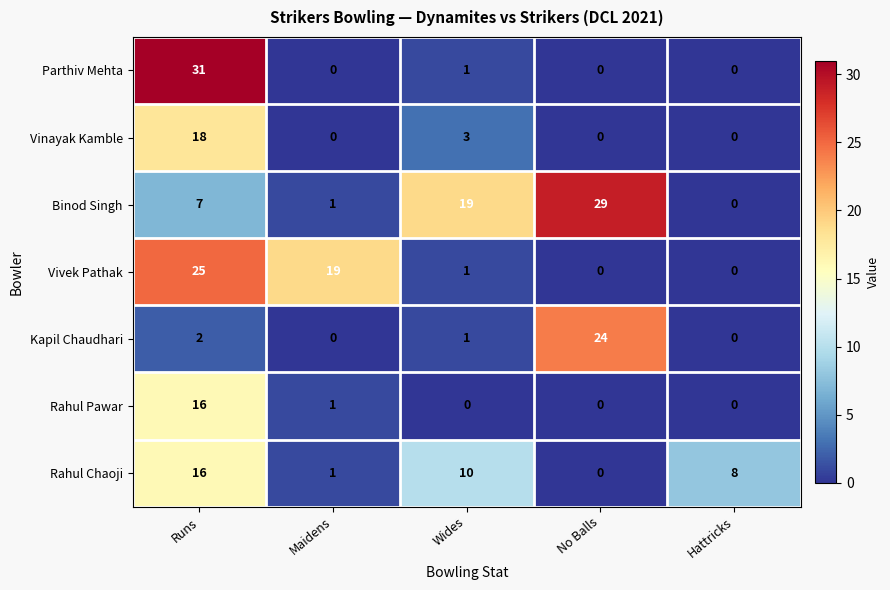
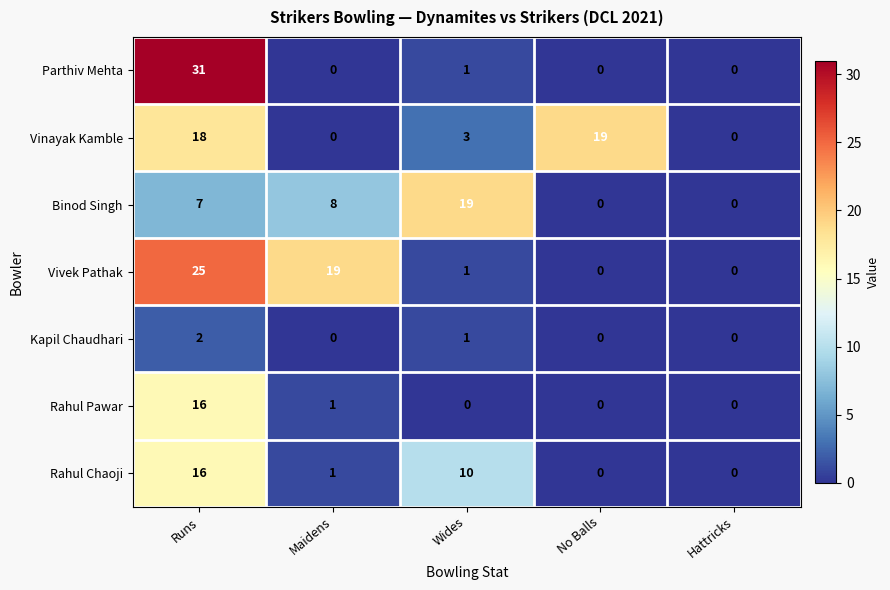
Vinayak Kamble, No Balls: 0 -> 19
Binod Singh, Maidens: 1 -> 8
Binod Singh, No Balls: 29 -> 0
Kapil Chaudhari, No Balls: 24 -> 0
Rahul Chaoji, Hattricks: 8 -> 0
